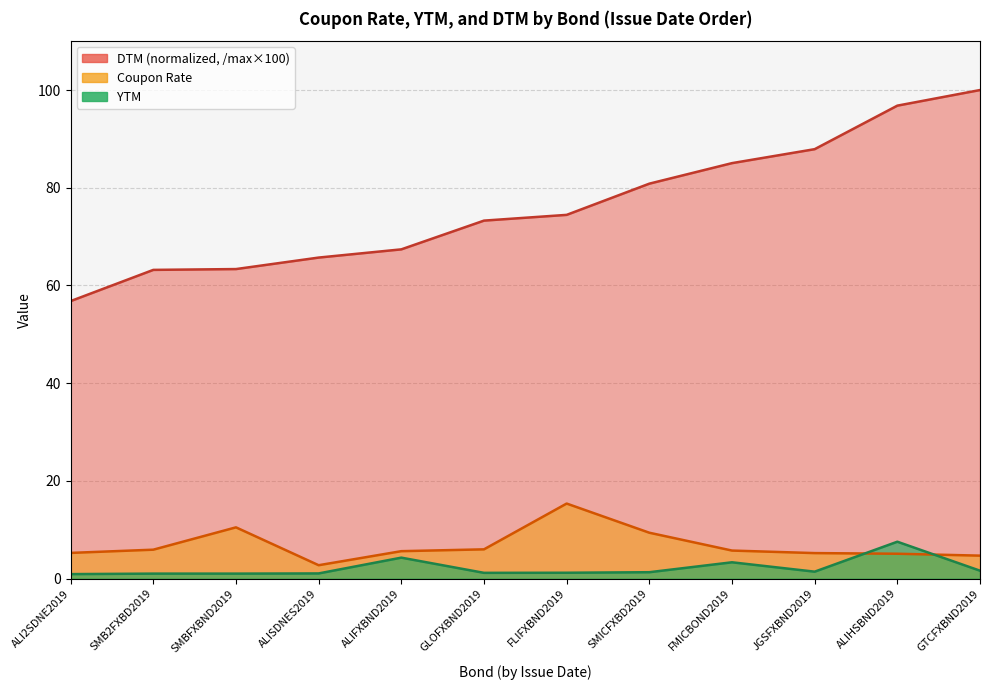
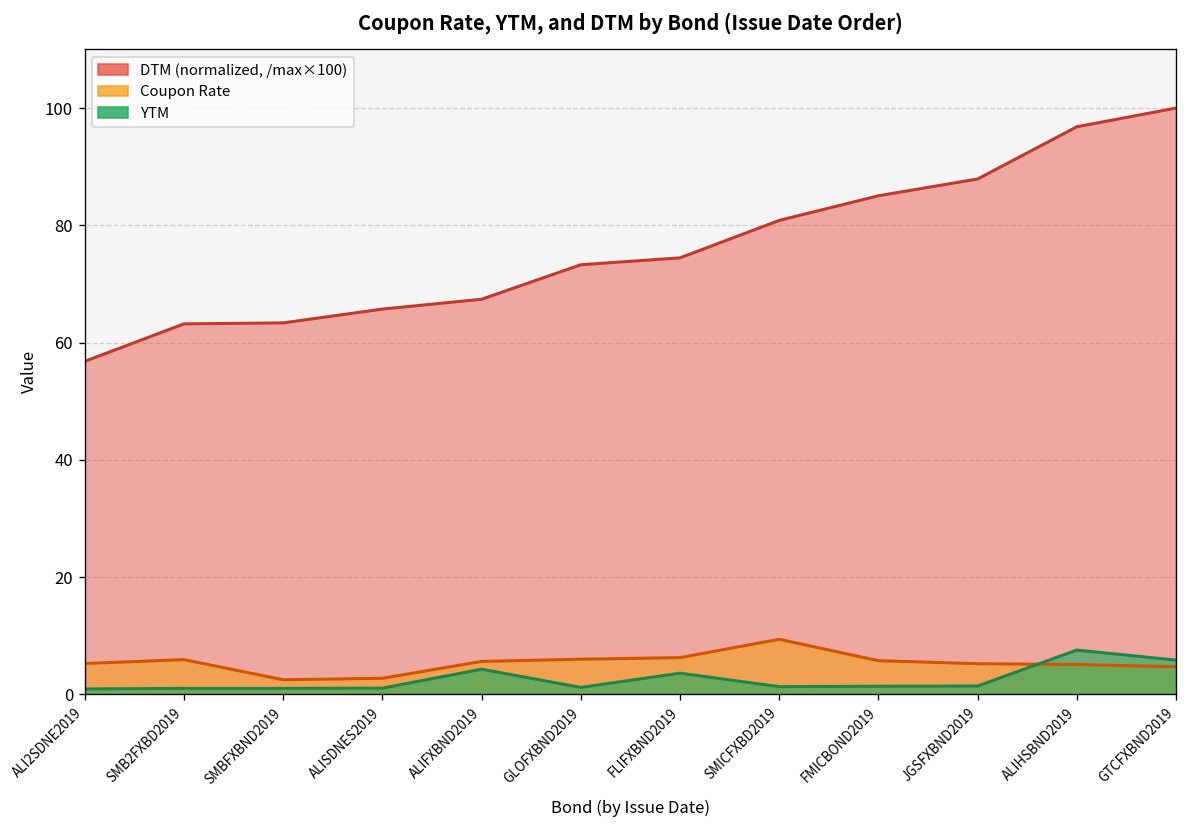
Coupon Rate, SMBFXBND2019: 11 -> 3
Coupon Rate, FLIFXBND2019: 15 -> 6
YTM, FLIFXBND2019: 1 -> 4
YTM, FMICBOND2019: 3 -> 1
YTM, GTCFXBND2019: 2 -> 6
